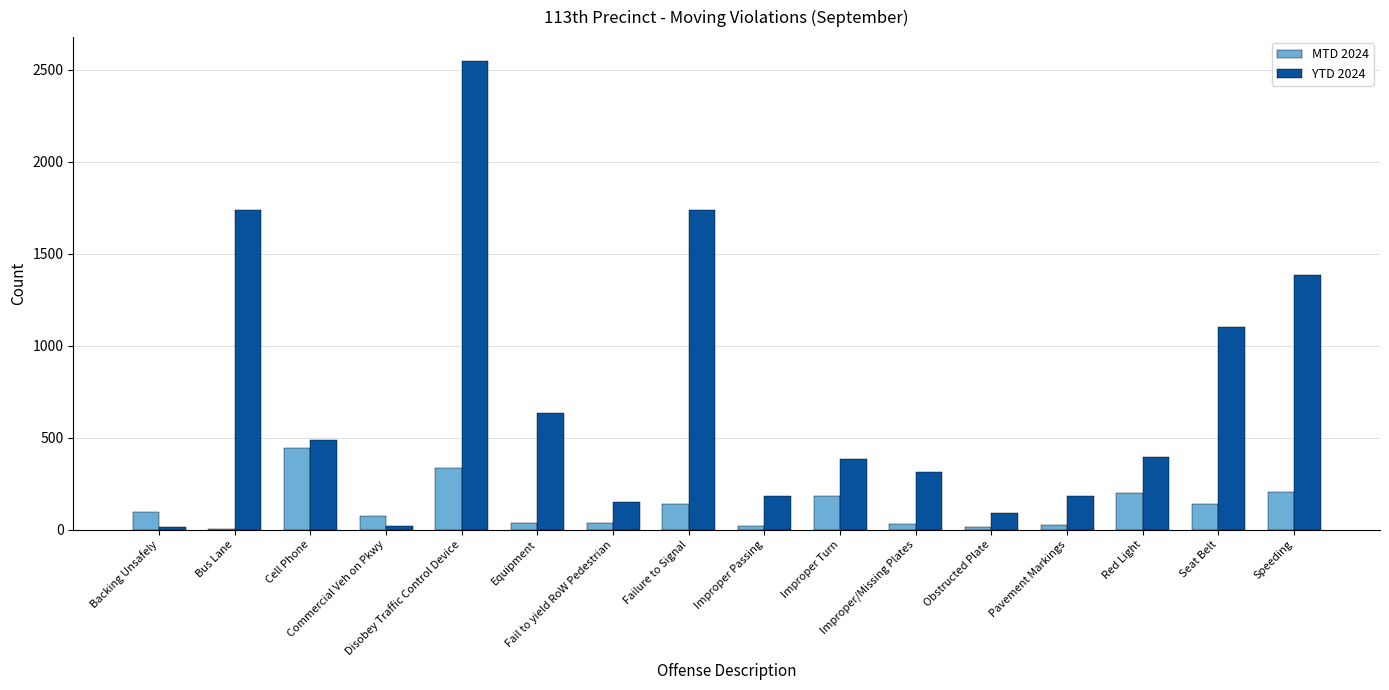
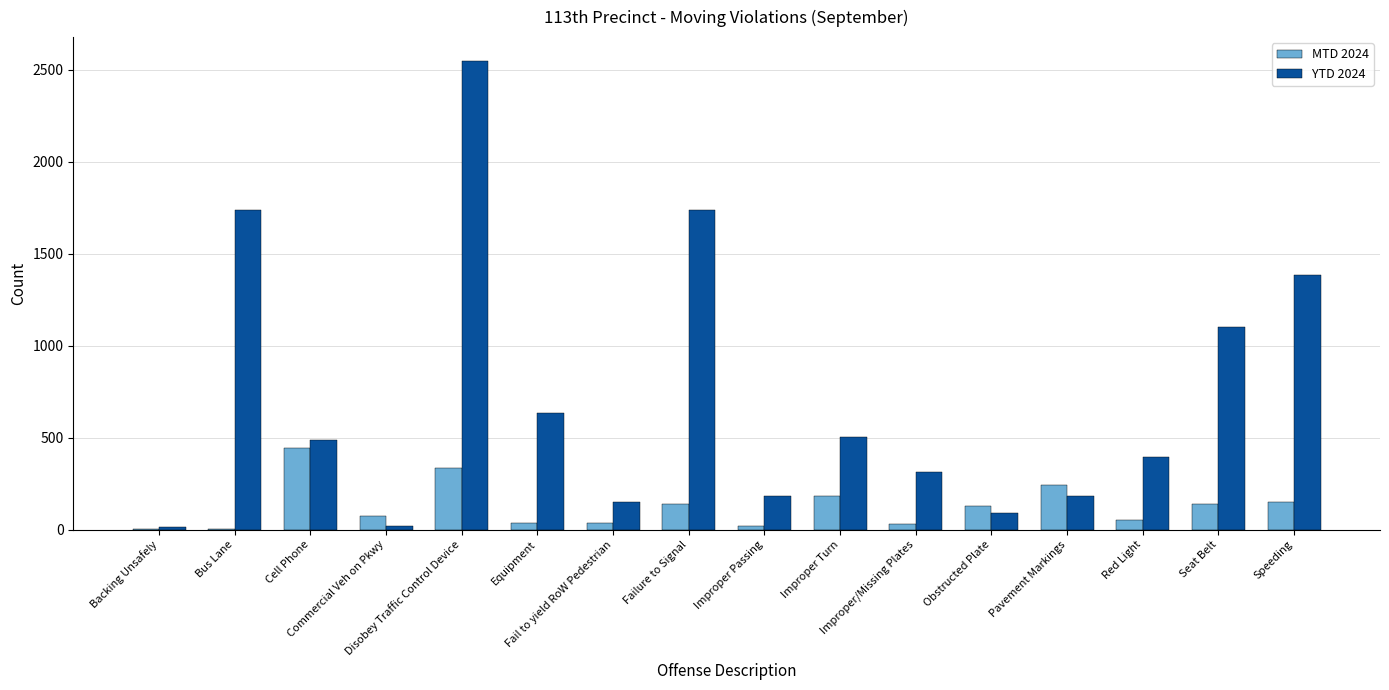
MTD 2024, Backing Unsafely: 100 -> 0
YTD 2024, Improper Turn: 380 -> 500
MTD 2024, Obstructed Plate: 10 -> 130
MTD 2024, Pavement Markings: 30 -> 240
MTD 2024, Red Light: 200 -> 50
MTD 2024, Speeding: 210 -> 150
